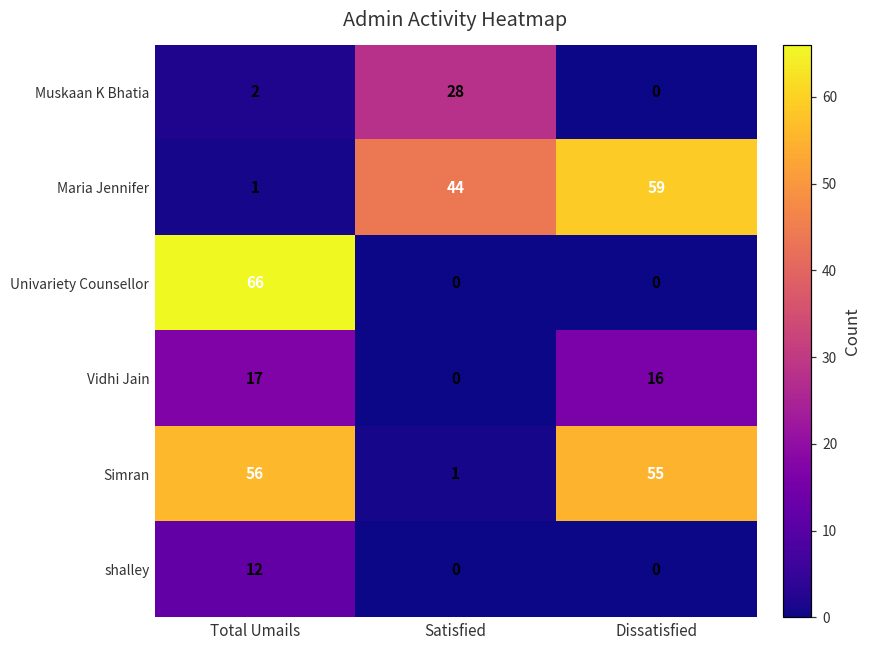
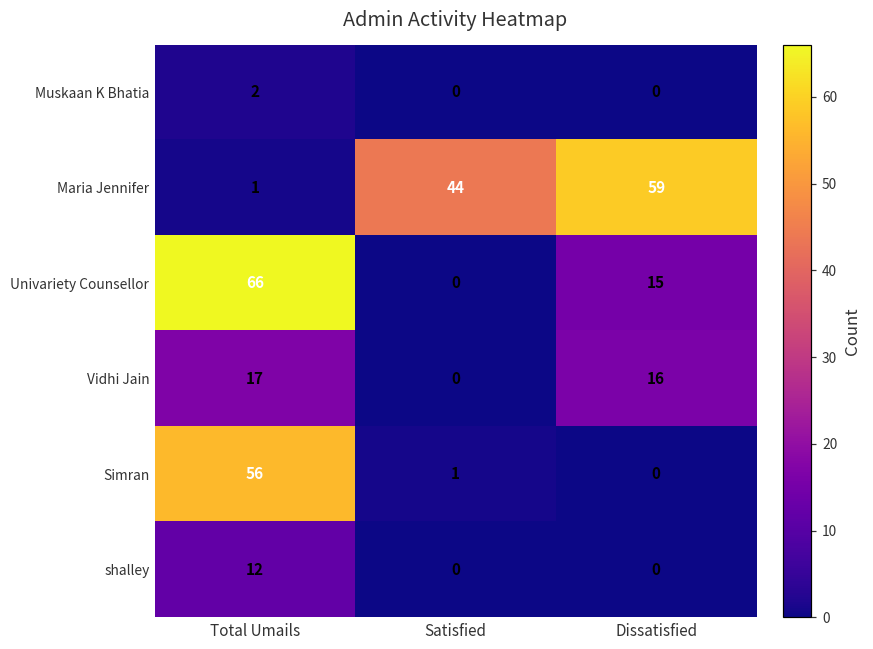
Muskaan K Bhatia, Satisfied: 28 -> 0
Univariety Counsellor, Dissatisfied: 0 -> 15
Simran, Dissatisfied: 55 -> 0
